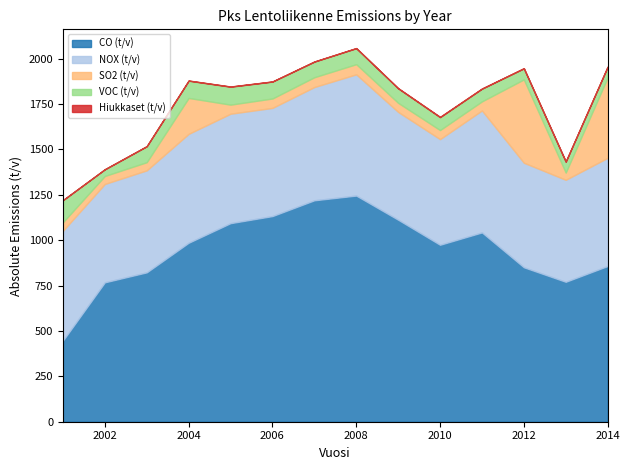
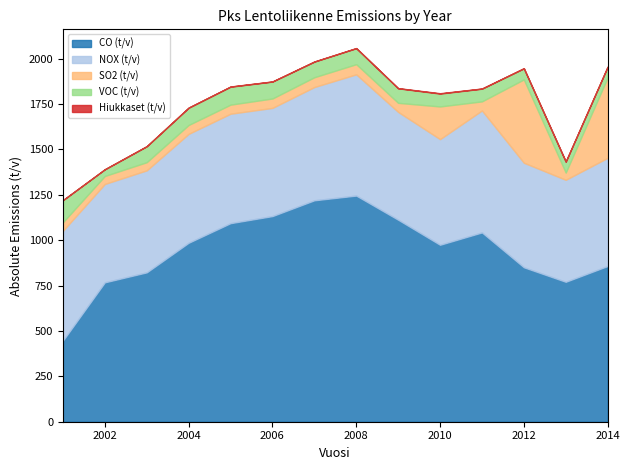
SO2 (t/v), 2004: 200 -> 50
SO2 (t/v), 2010: 50 -> 180
